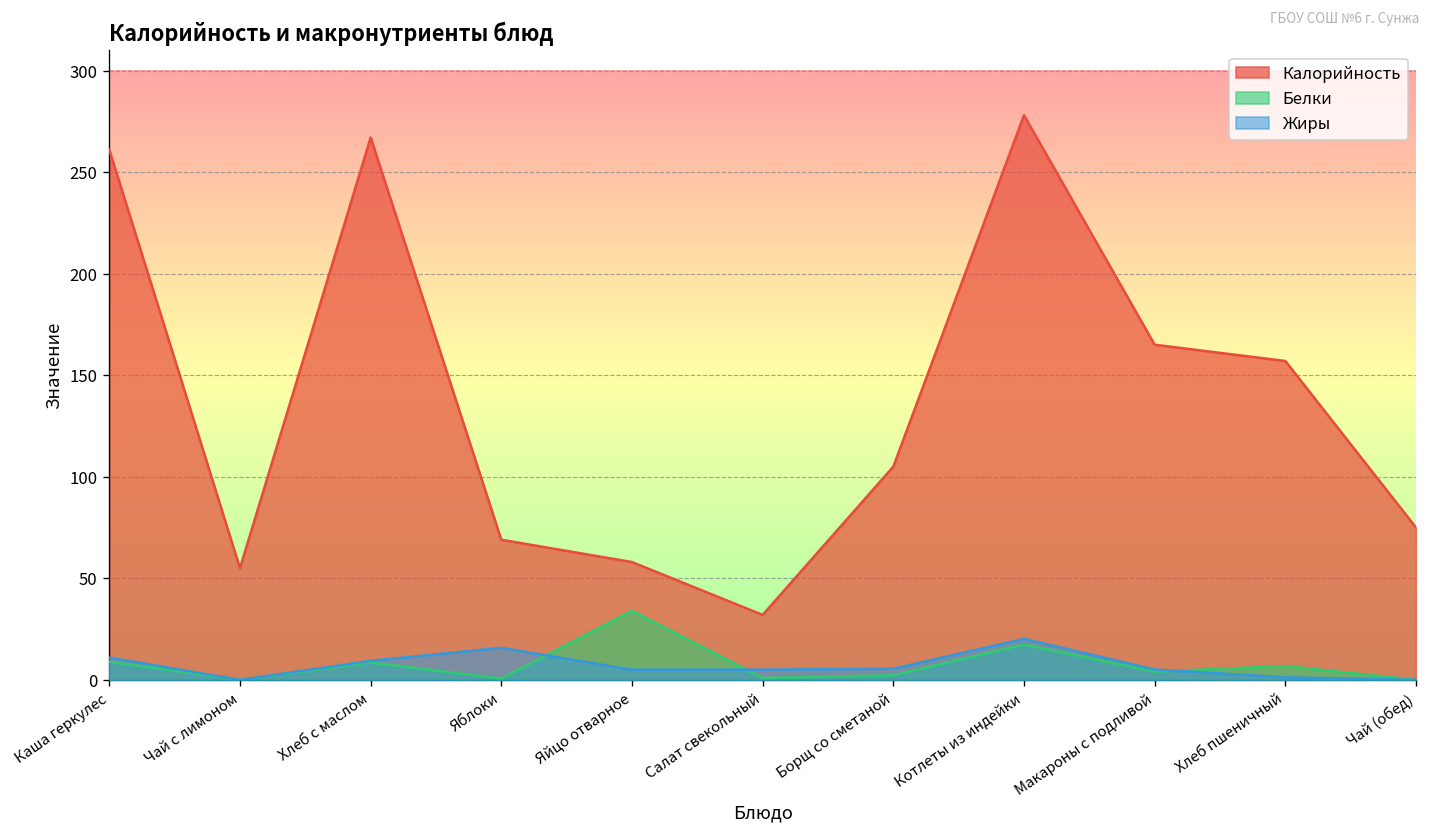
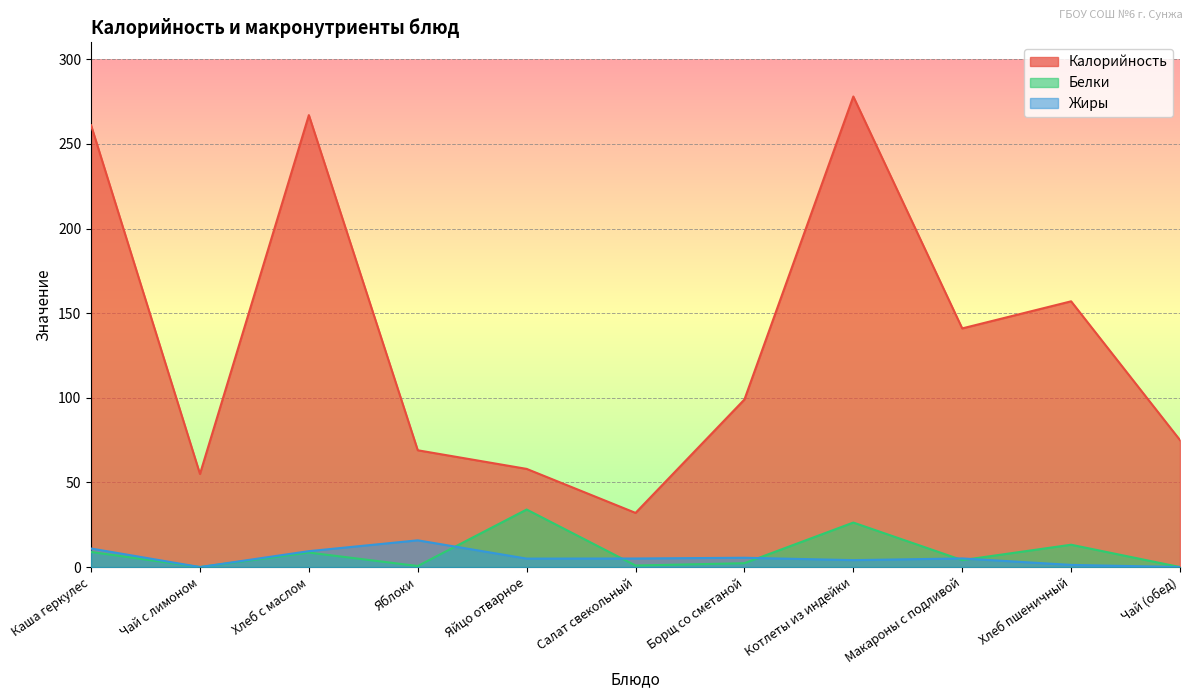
Калорийность, Борщ со сметаной: 105 -> 99
Белки, Котлеты из индейки: 17 -> 26
Жиры, Котлеты из индейки: 20 -> 4
Калорийность, Макароны с подливой: 165 -> 141
Белки, Хлеб пшеничный: 7 -> 13
